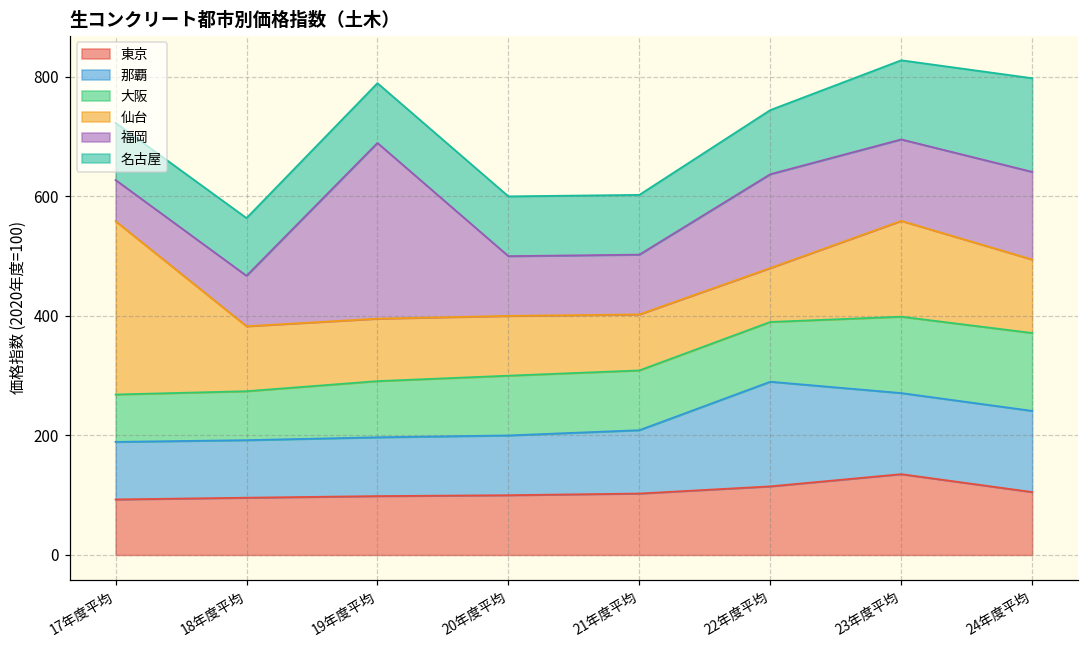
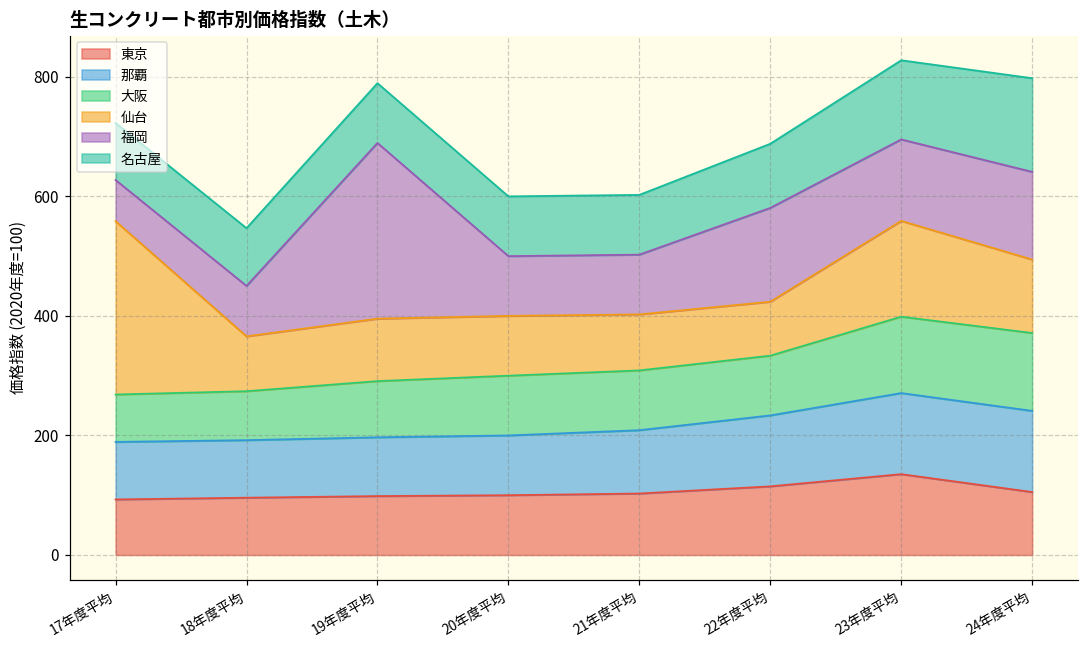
仙台, 18年度平均: 110 -> 90
那覇, 22年度平均: 180 -> 120
